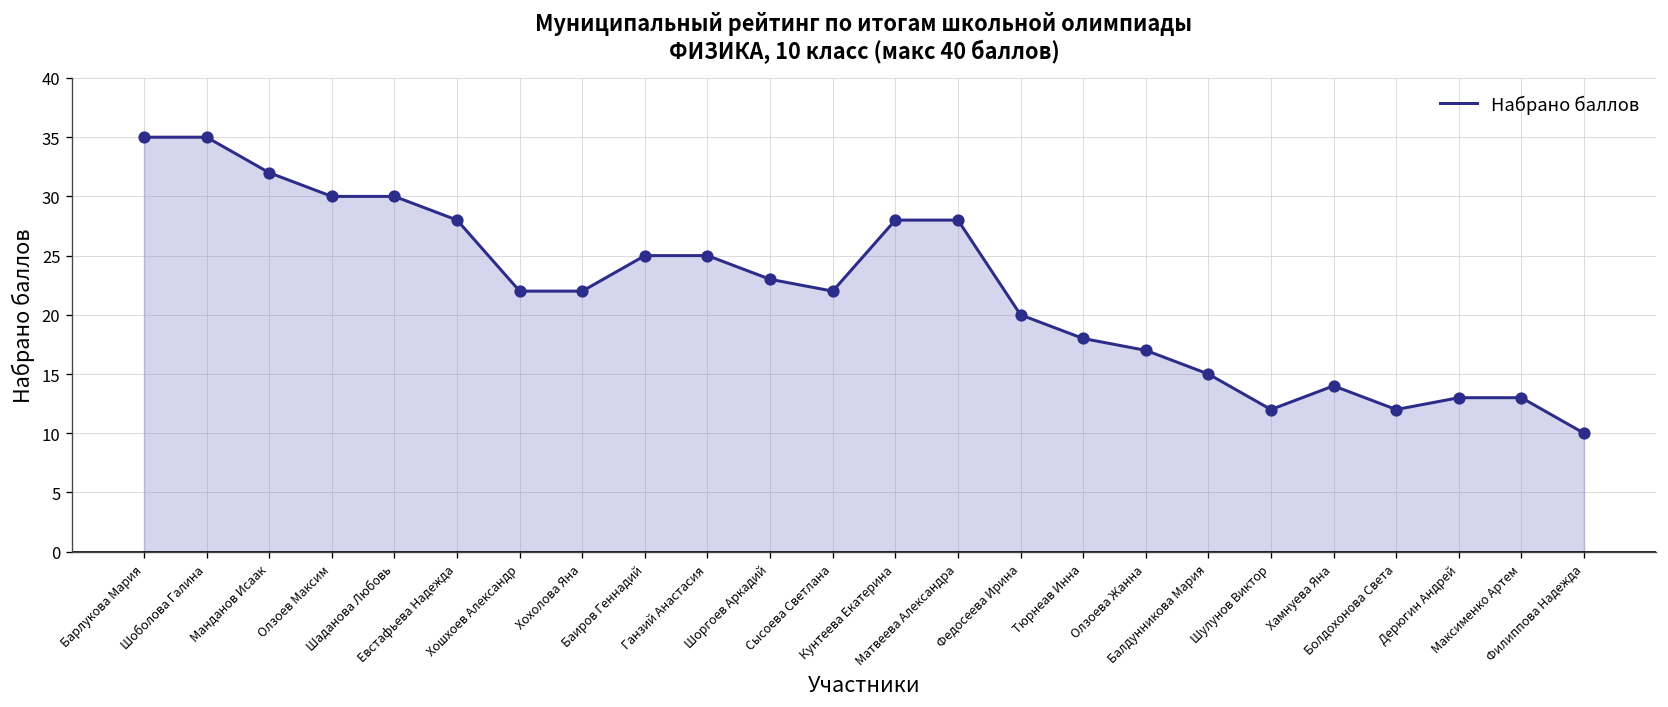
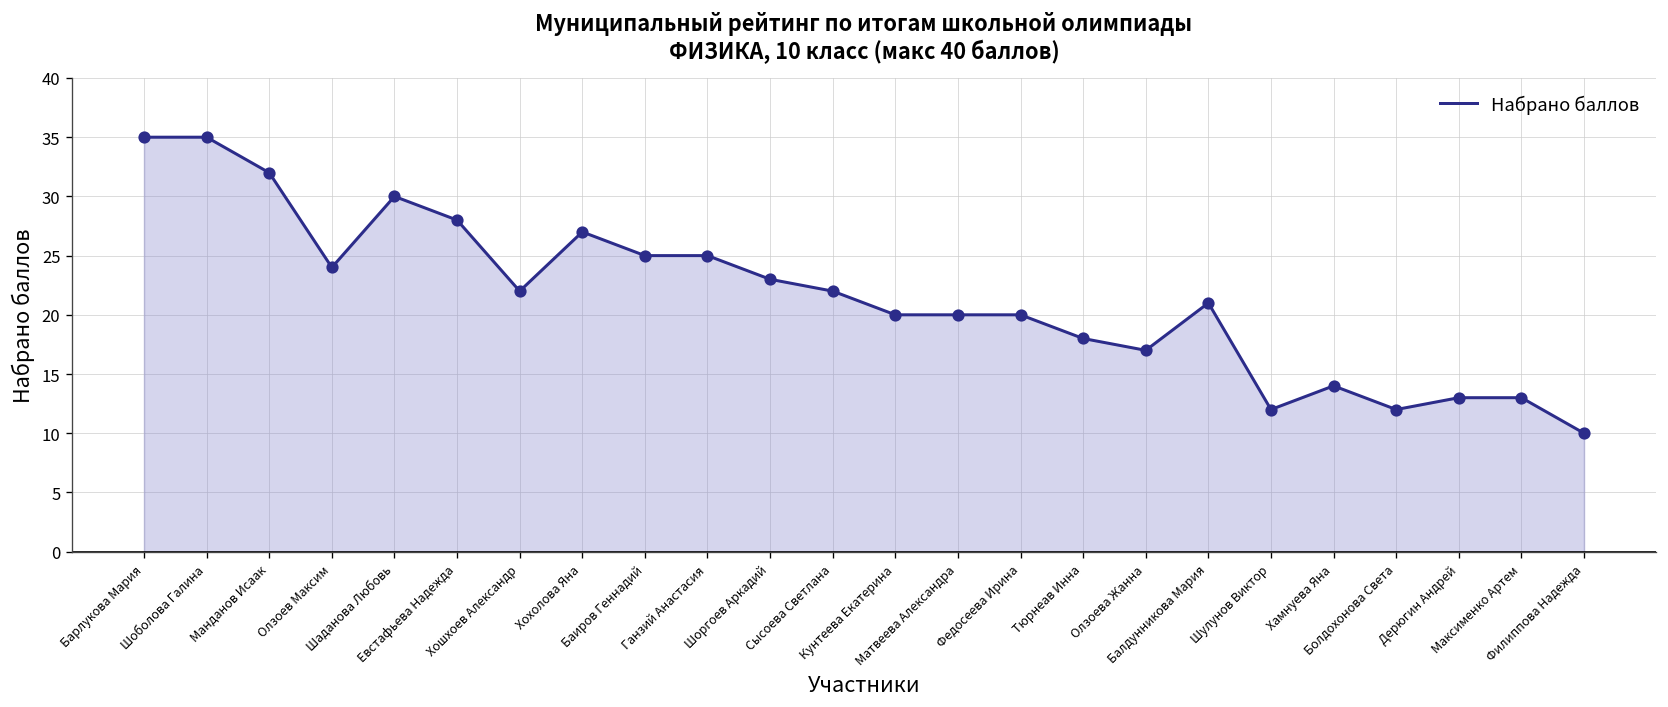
Олзоев Максим: 30 -> 24
Хохолова Яна: 22 -> 27
Кунтеева Екатерина: 28 -> 20
Матвеева Александра: 28 -> 20
Балдунникова Мария: 15 -> 21
